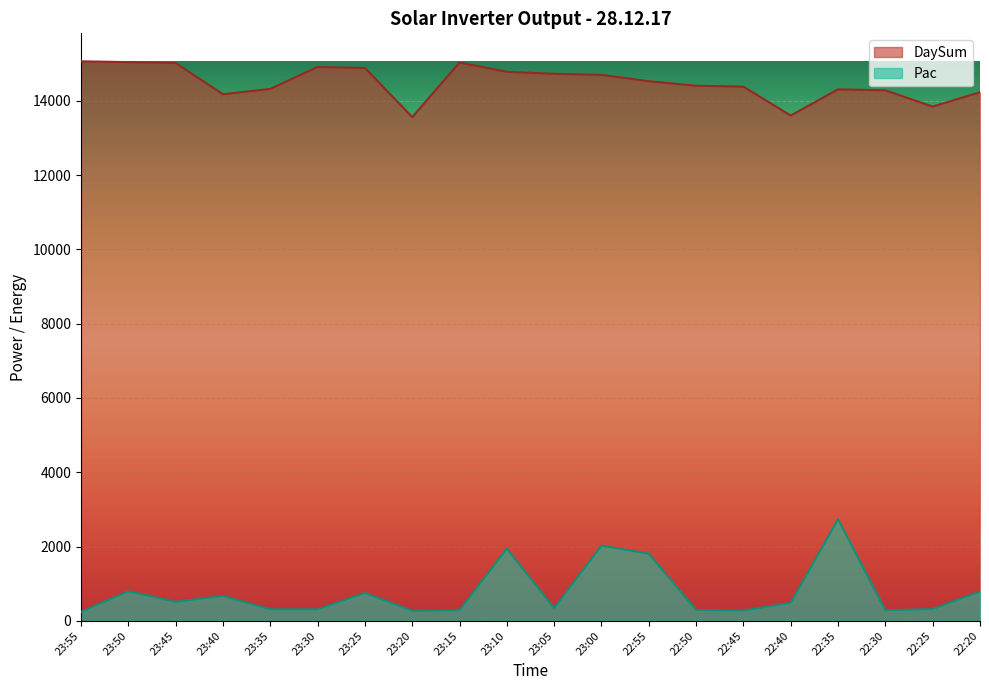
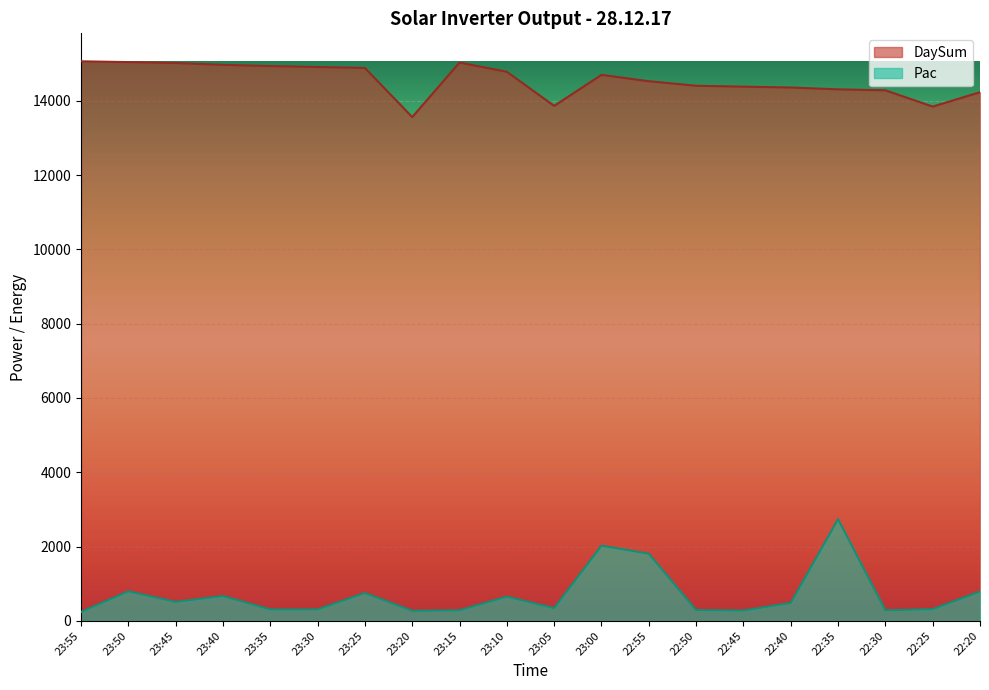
DaySum, 23:40: 14200 -> 15000
DaySum, 23:35: 14300 -> 14900
Pac, 23:10: 1900 -> 700
DaySum, 23:05: 14700 -> 13900
DaySum, 22:40: 13600 -> 14400
